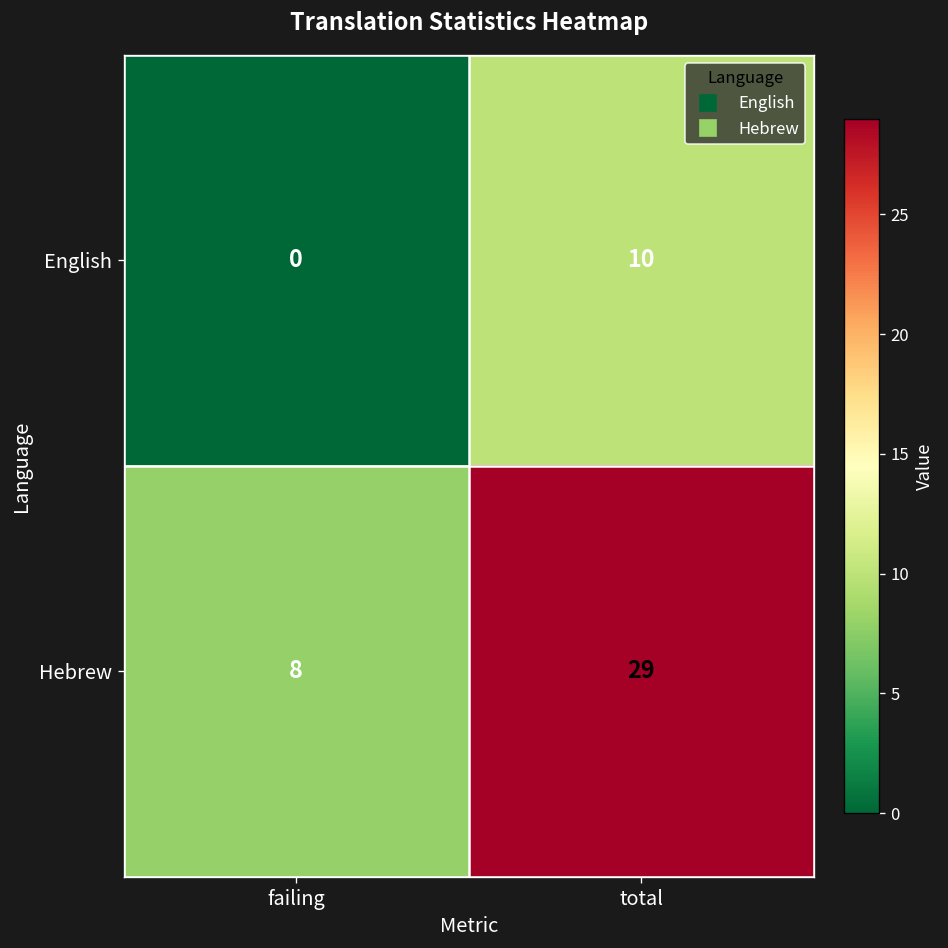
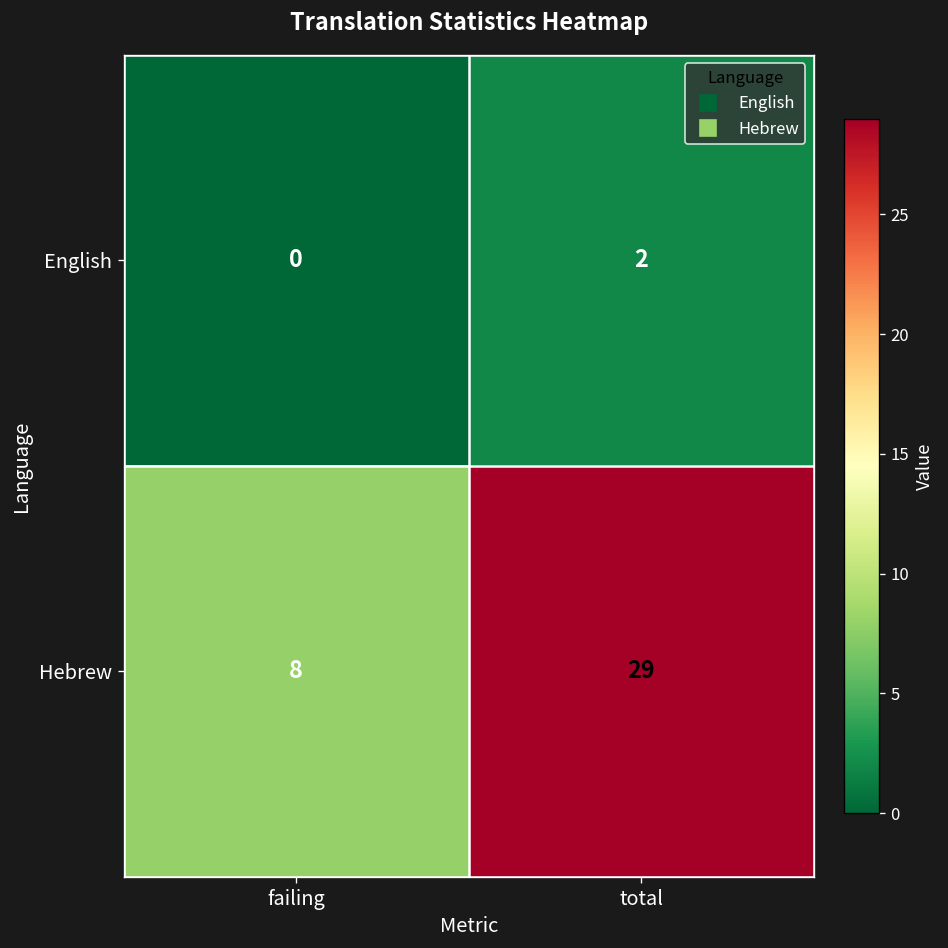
English, total: 10 -> 2
